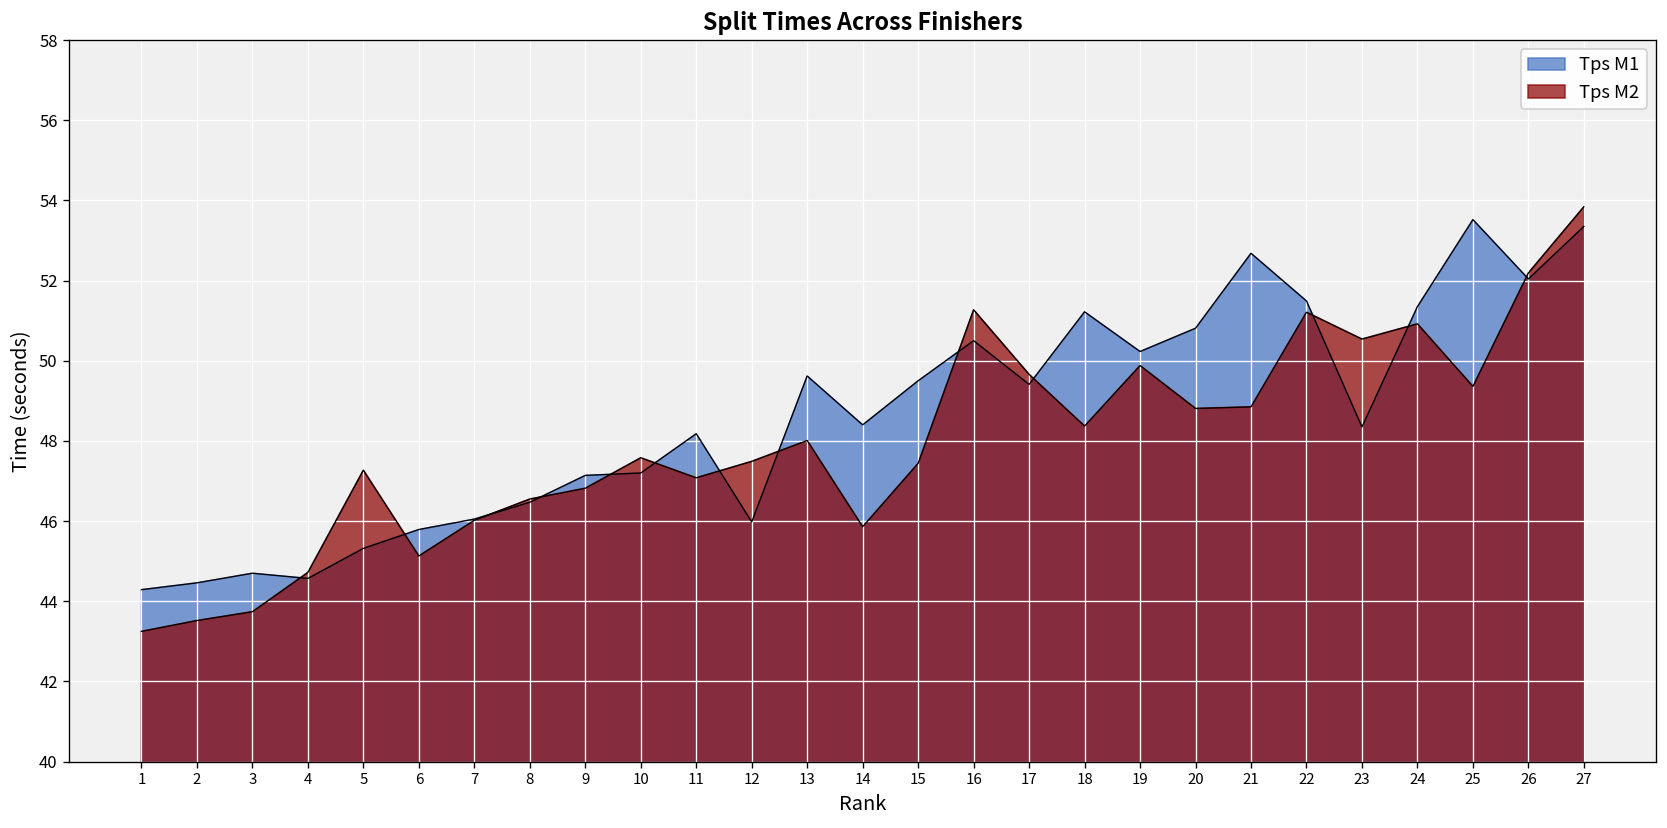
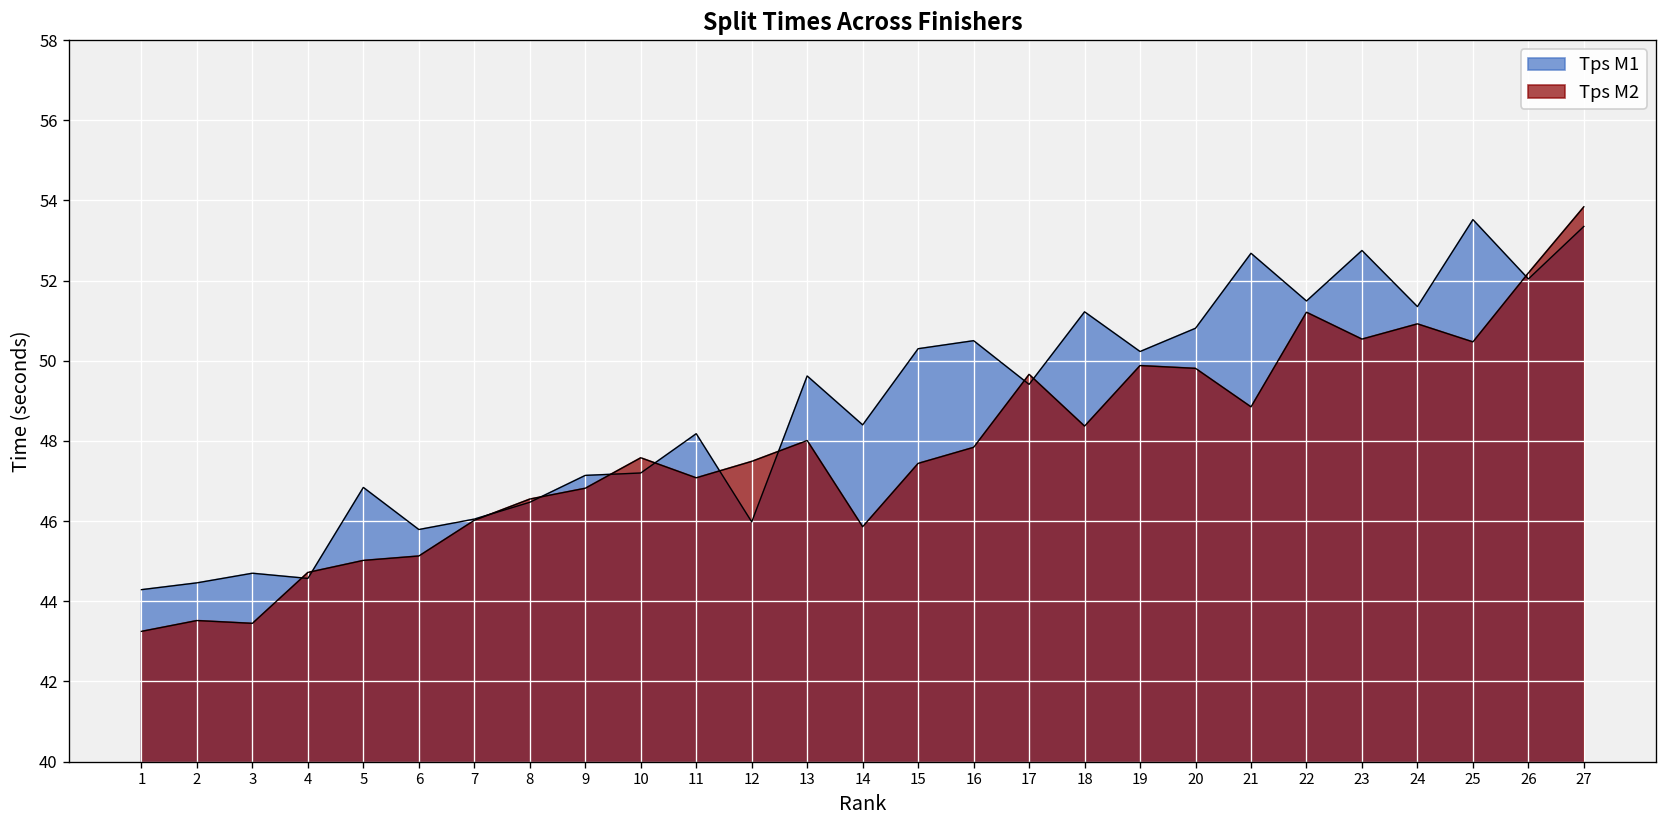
Tps M2, 3: 43.7 -> 43.5
Tps M1, 5: 45.3 -> 46.8
Tps M2, 5: 47.3 -> 45.0
Tps M1, 15: 49.5 -> 50.3
Tps M2, 16: 51.3 -> 47.8
Tps M2, 20: 48.8 -> 49.8
Tps M1, 23: 48.4 -> 52.8
Tps M2, 25: 49.4 -> 50.5
